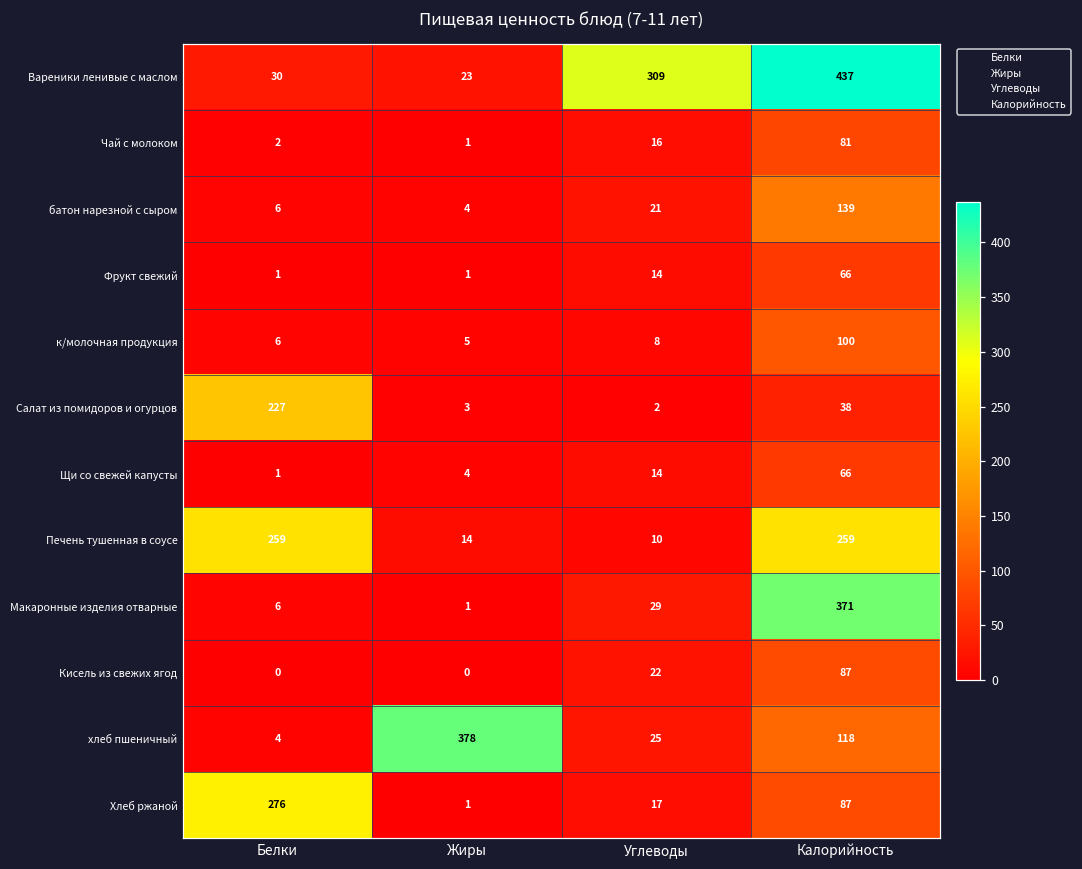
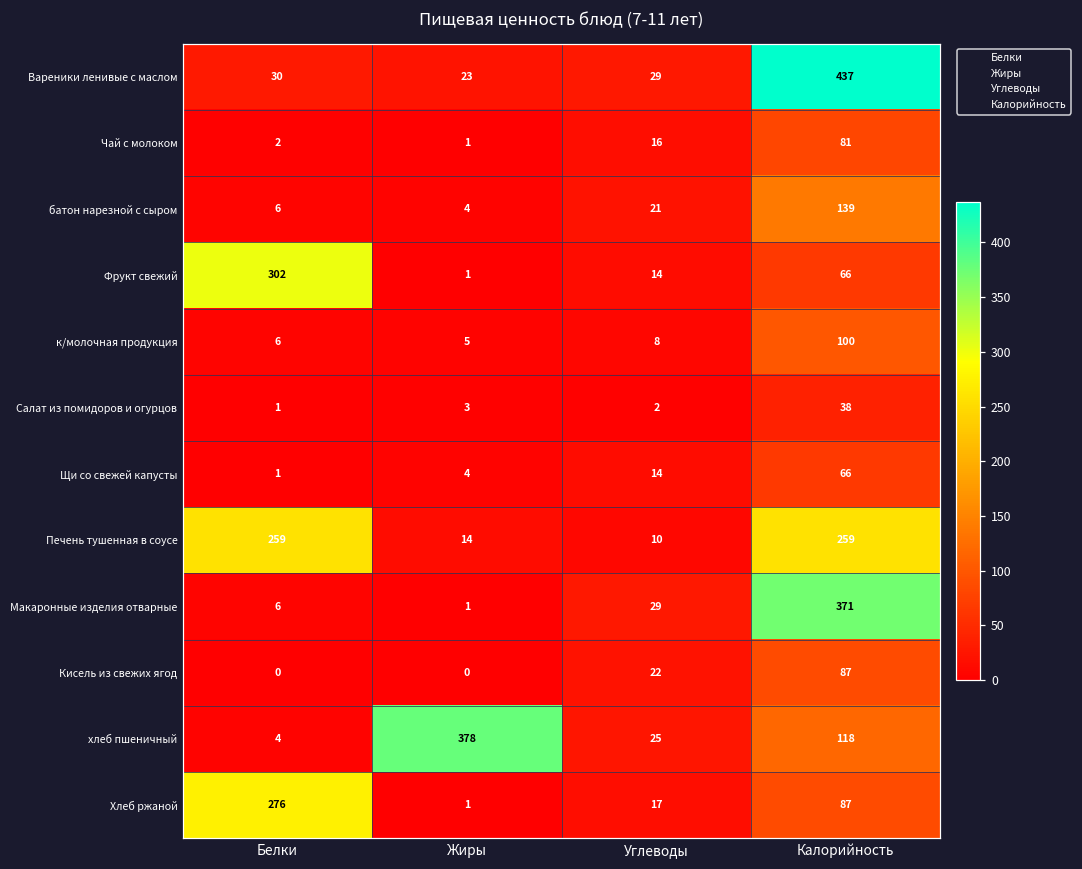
Вареники ленивые с маслом, Углеводы: 309 -> 29
Фрукт свежий, Белки: 1 -> 302
Салат из помидоров и огурцов, Белки: 227 -> 1
